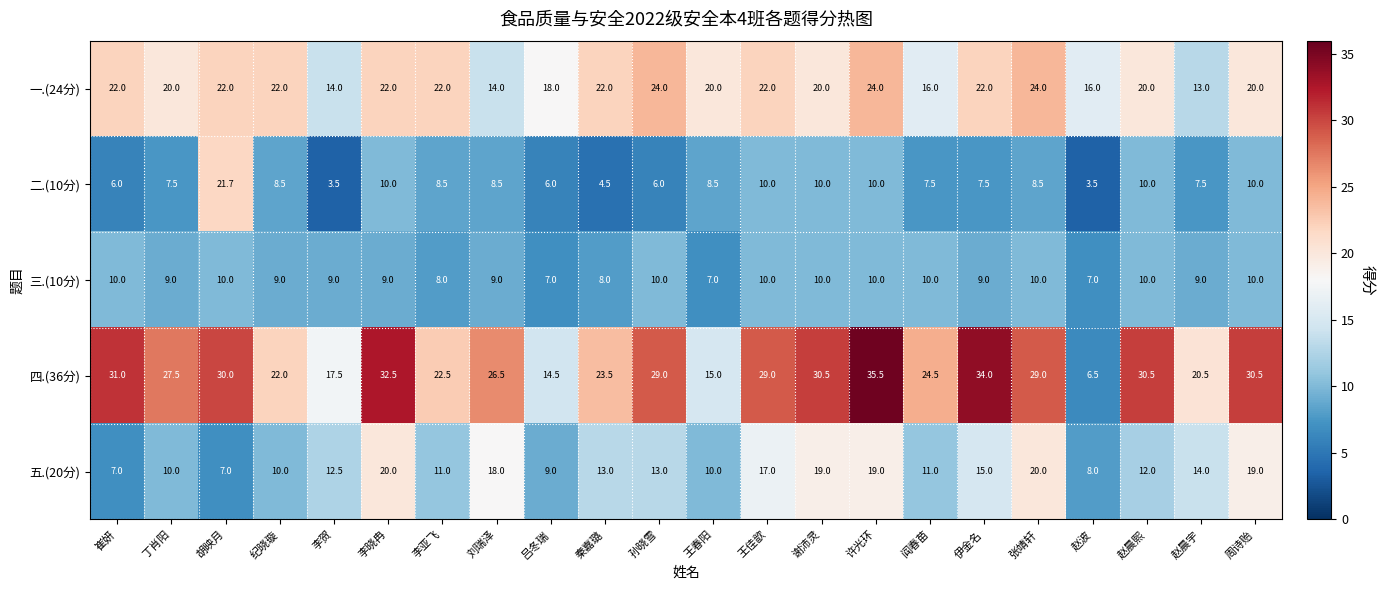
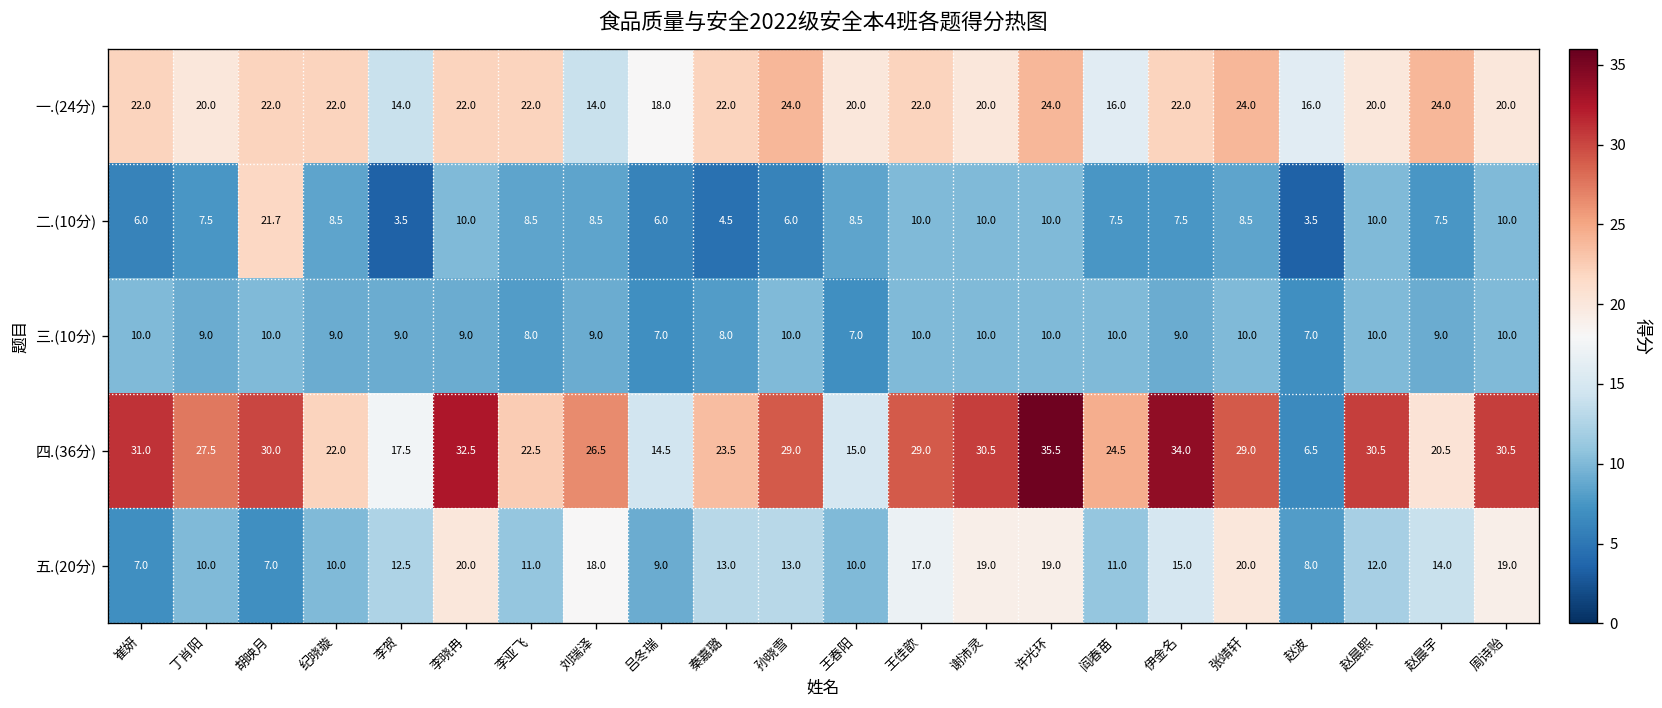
一.(24分), 赵晨宇: 13.0 -> 24.0
